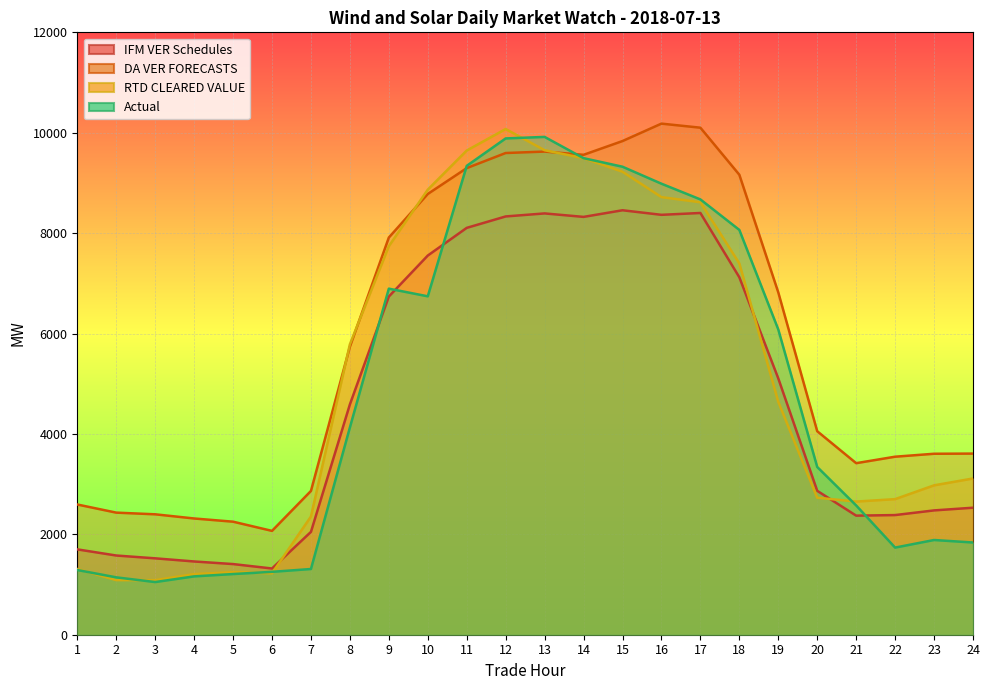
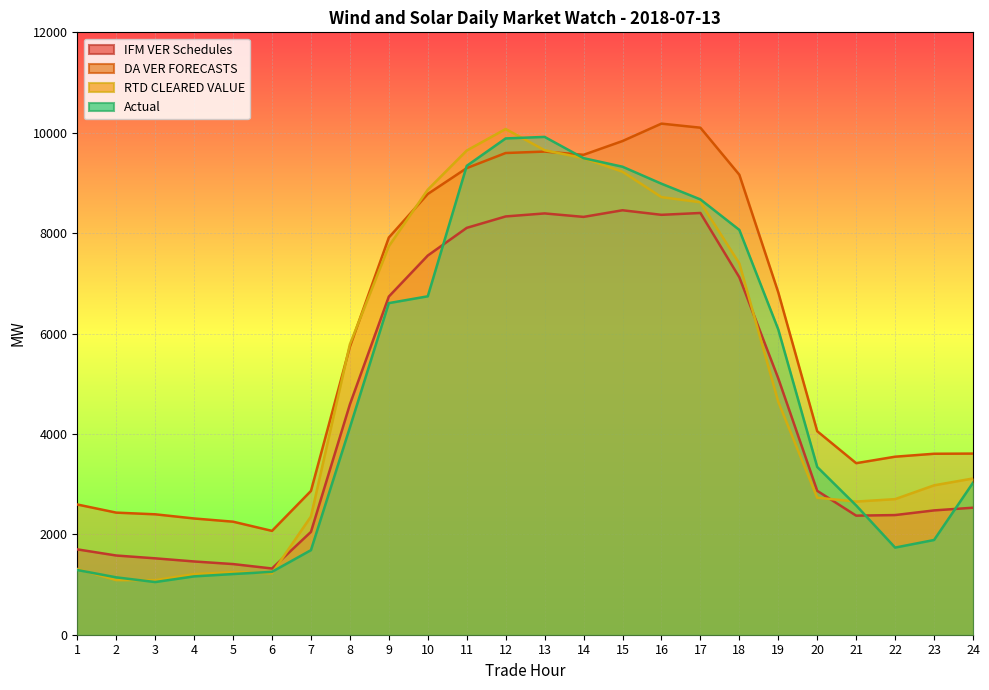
Actual, 7: 1300 -> 1700
Actual, 9: 6900 -> 6600
Actual, 24: 1800 -> 3000
